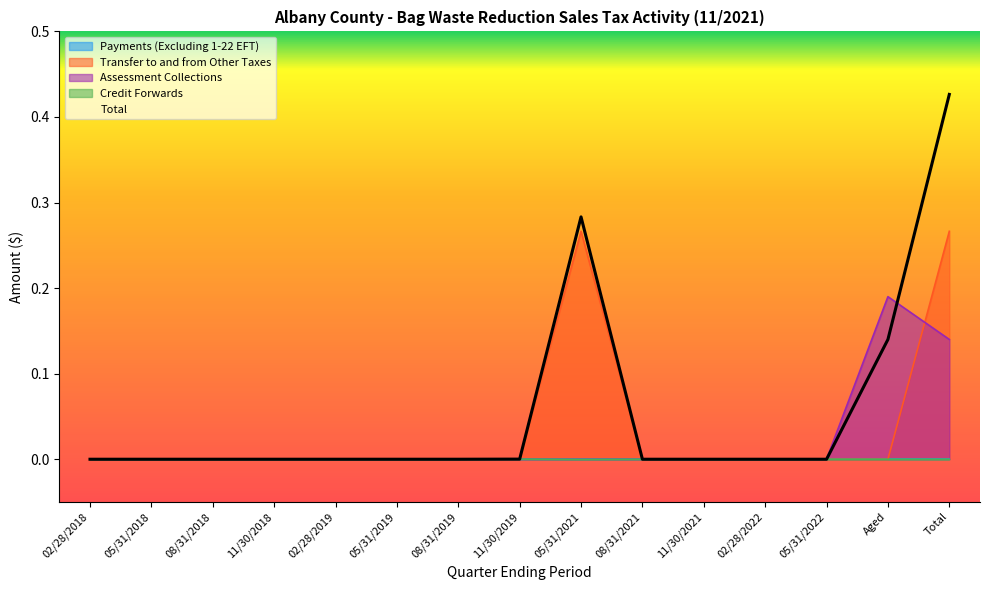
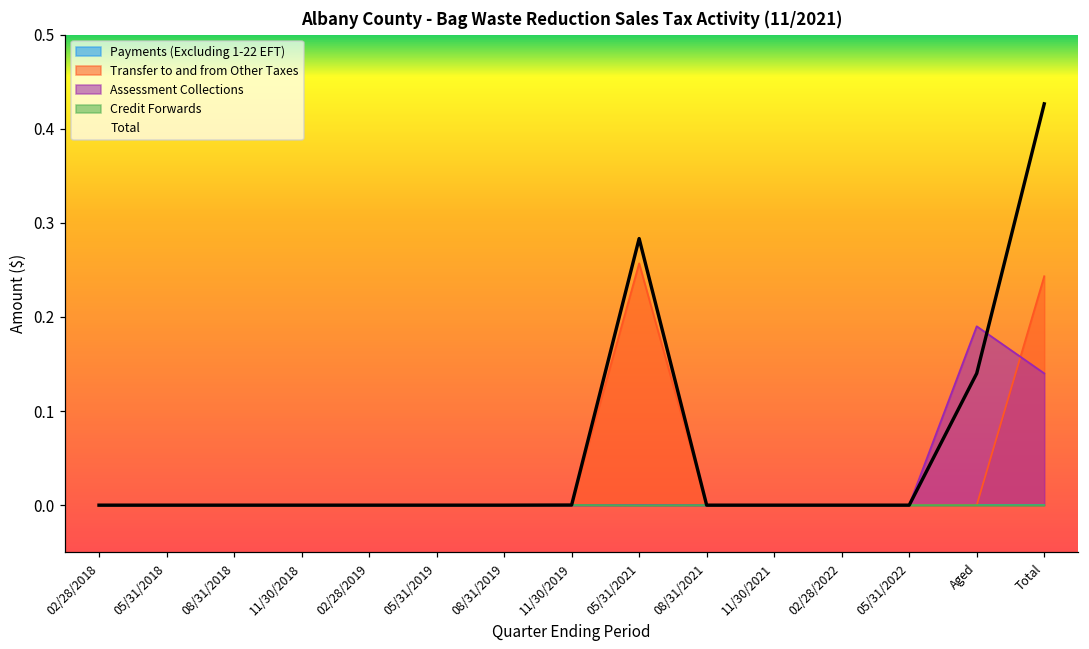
Transfer to and from Other Taxes, 05/31/2021: 0.27 -> 0.26
Transfer to and from Other Taxes, Total: 0.27 -> 0.24
